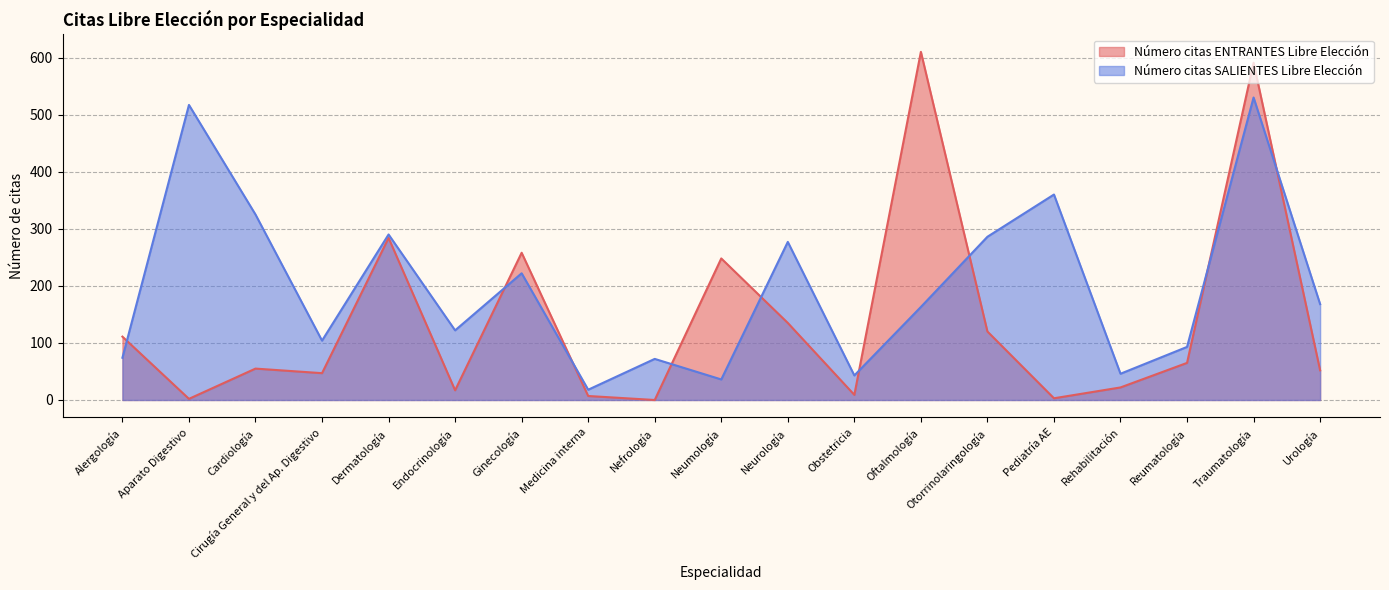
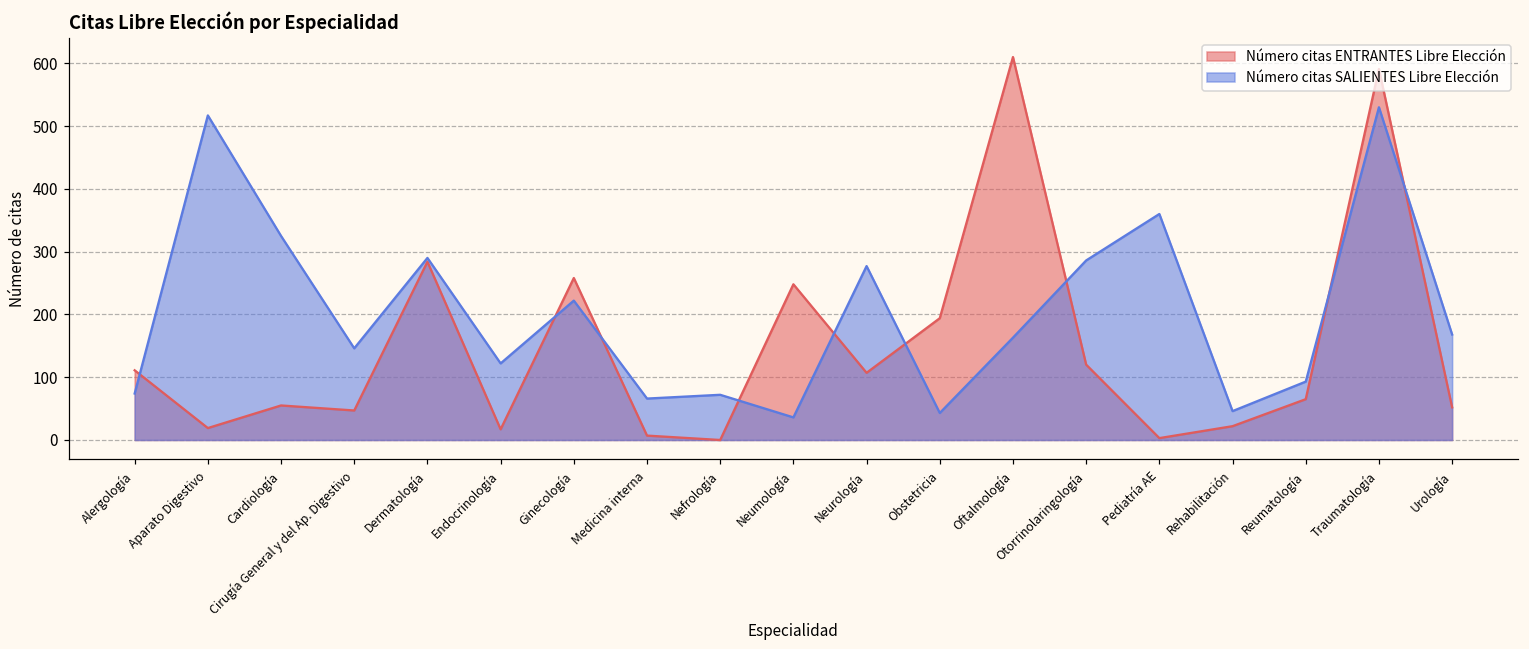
Número citas ENTRANTES Libre Elección, Aparato Digestivo: 0 -> 20
Número citas SALIENTES Libre Elección, Cirugía General y del Ap. Digestivo: 100 -> 150
Número citas SALIENTES Libre Elección, Medicina interna: 20 -> 70
Número citas ENTRANTES Libre Elección, Neurología: 140 -> 110
Número citas ENTRANTES Libre Elección, Obstetricia: 10 -> 190
